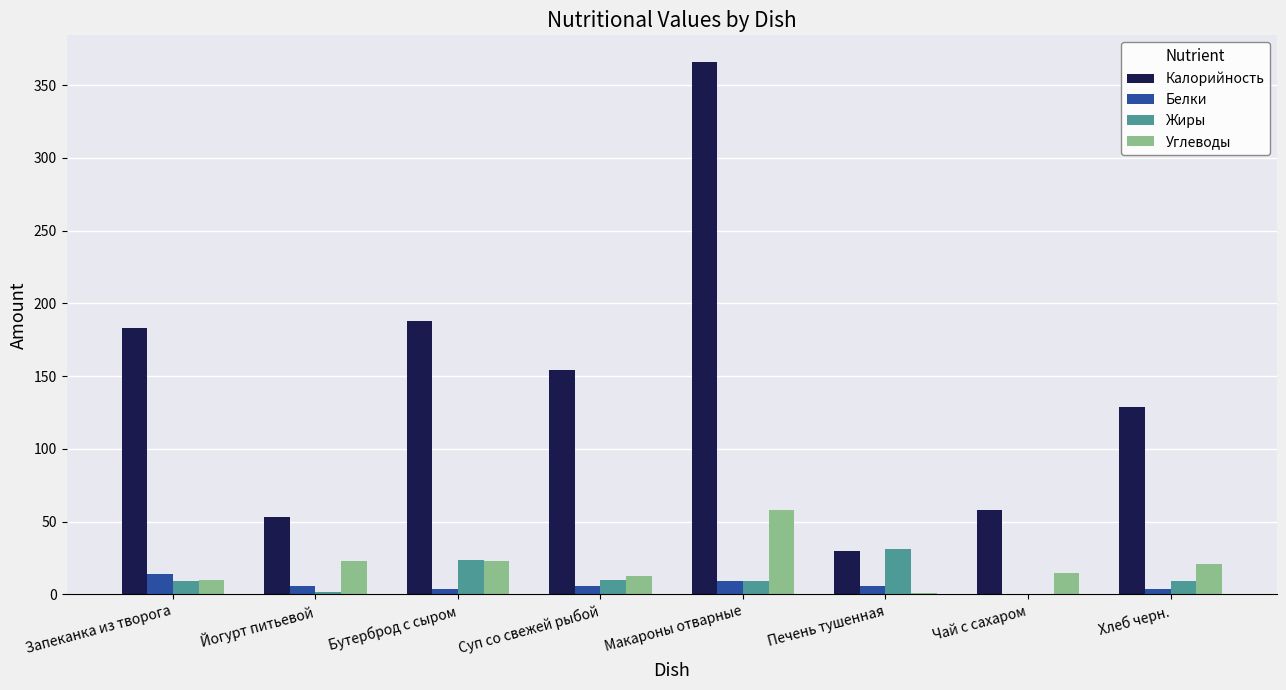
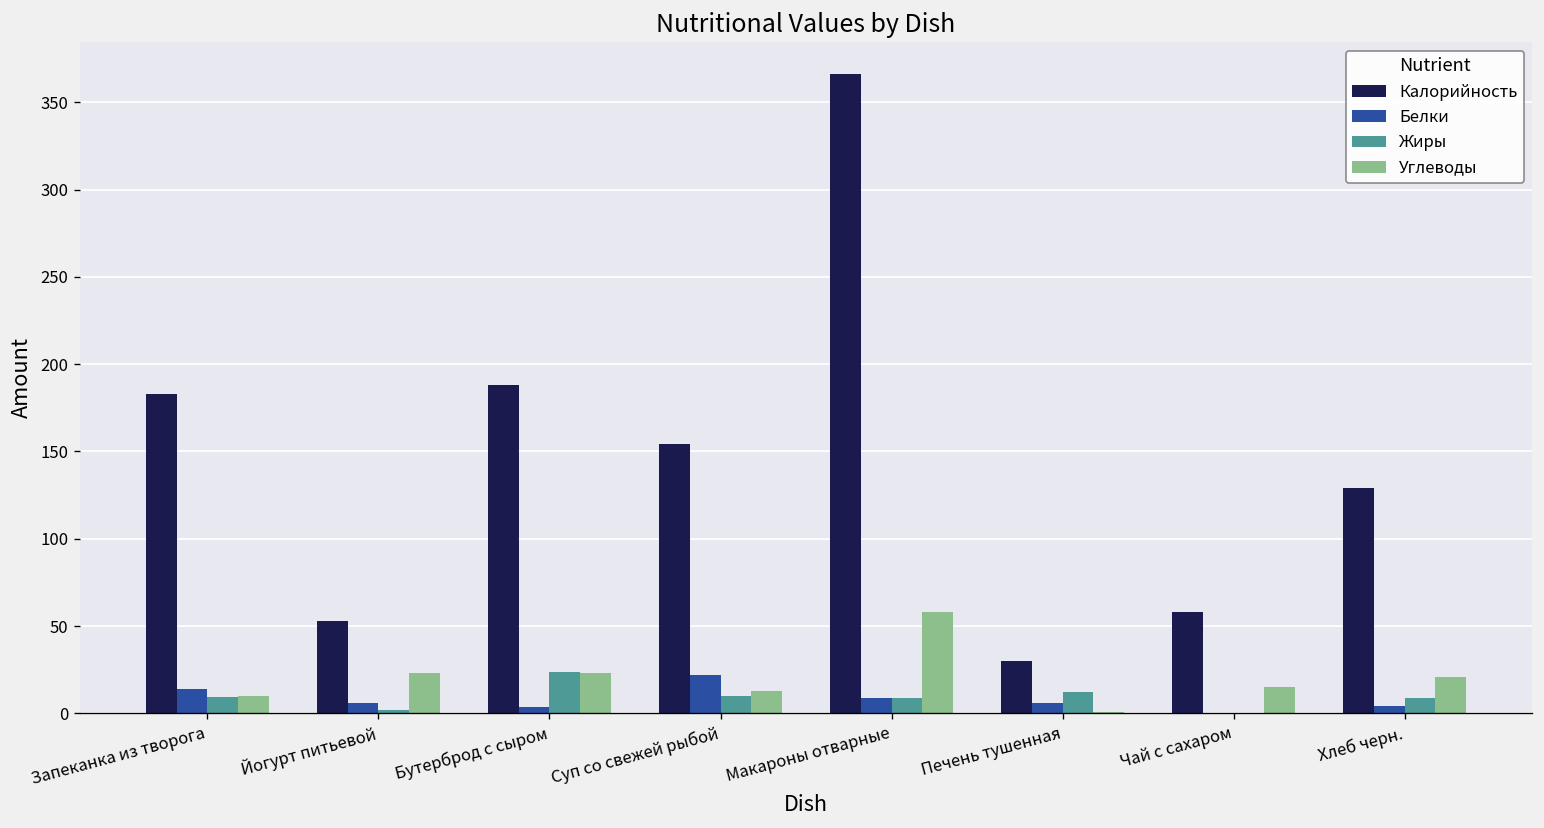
Белки, Суп со свежей рыбой: 6 -> 22
Жиры, Печень тушенная: 31 -> 12
